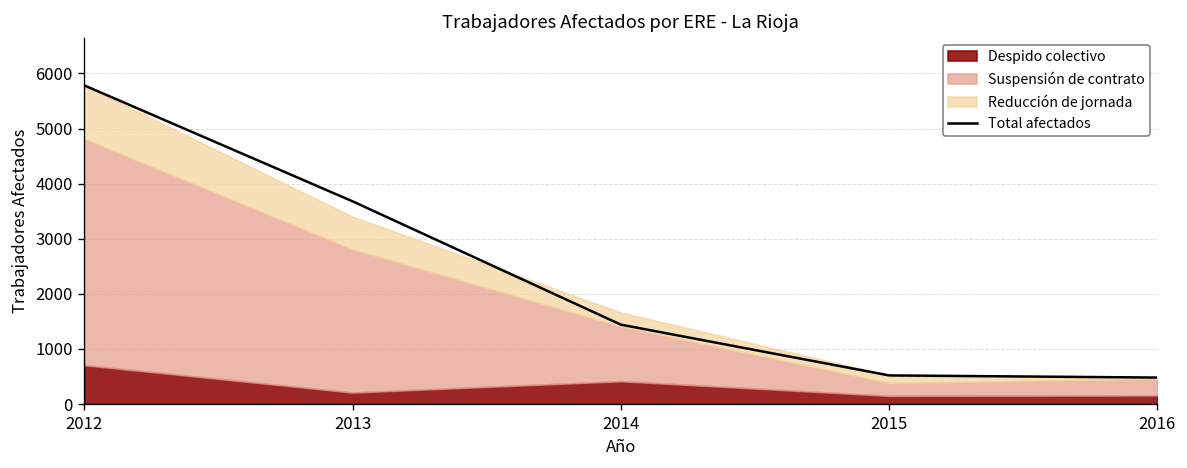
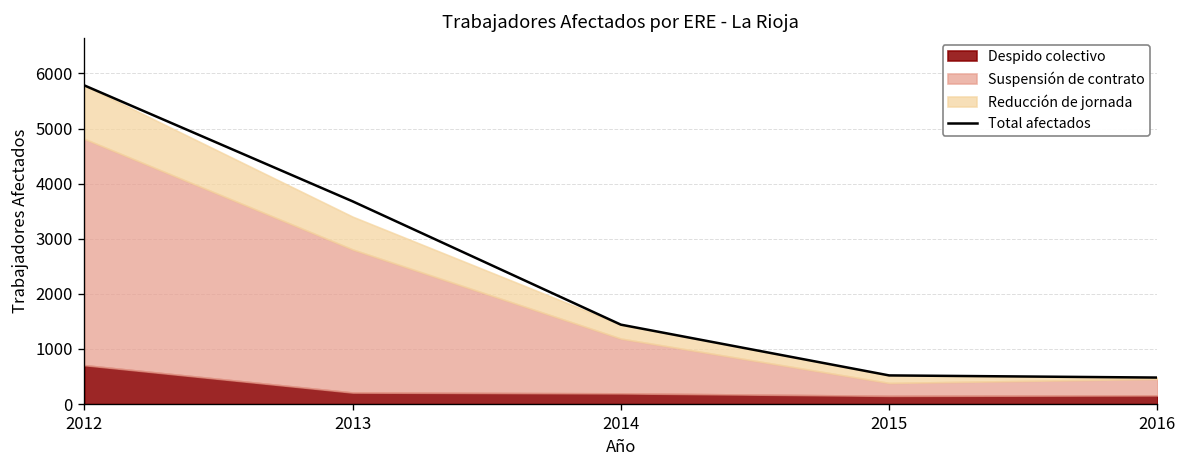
Despido colectivo, 2014: 400 -> 200
